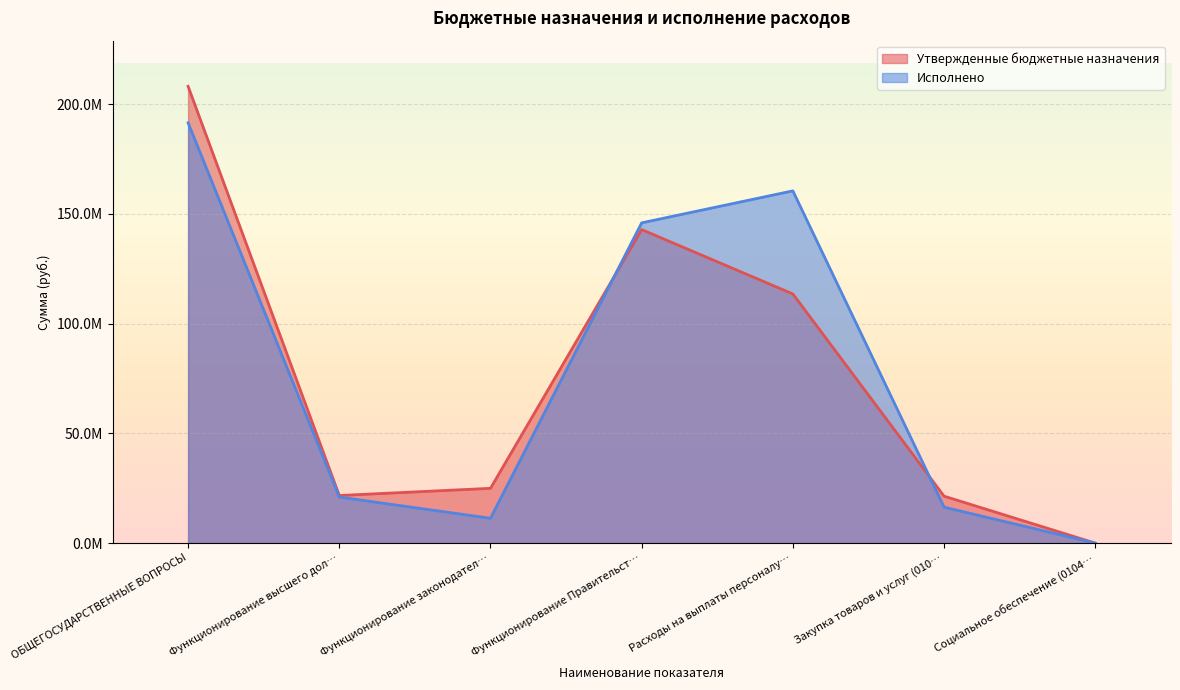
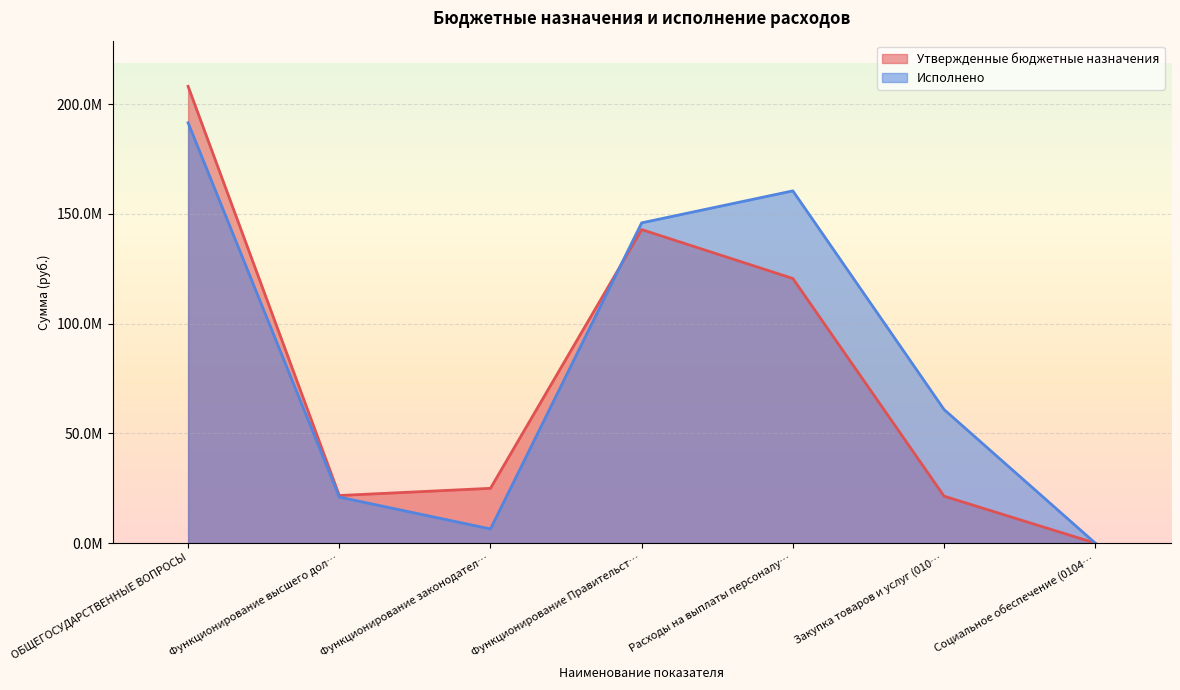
Исполнено, Функционирование законодател…: 11000000 -> 6000000
Утвержденные бюджетные назначения, Расходы на выплаты персоналу…: 114000000 -> 121000000
Исполнено, Закупка товаров и услуг (010…: 16000000 -> 61000000
